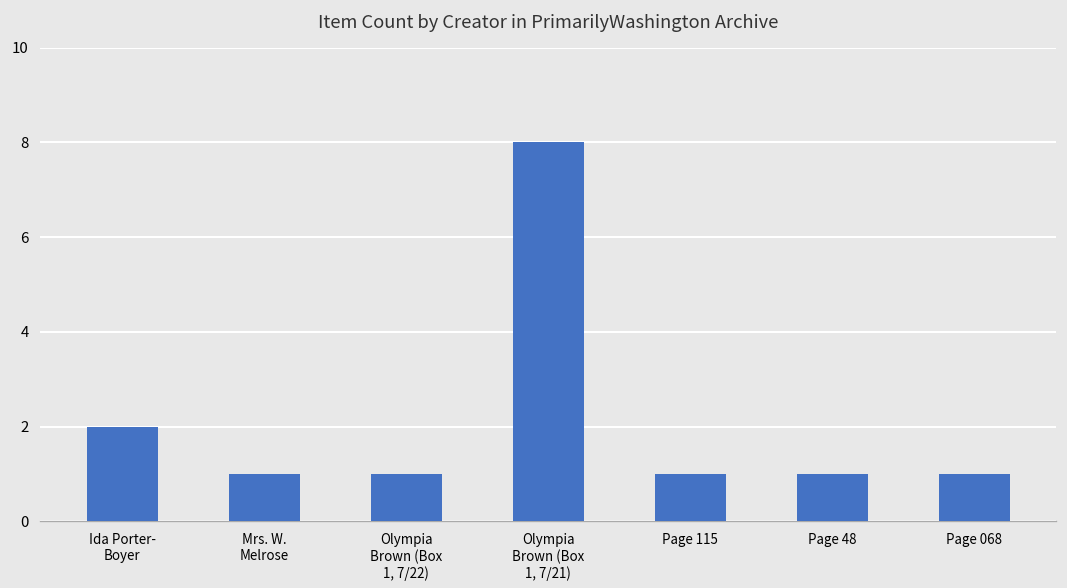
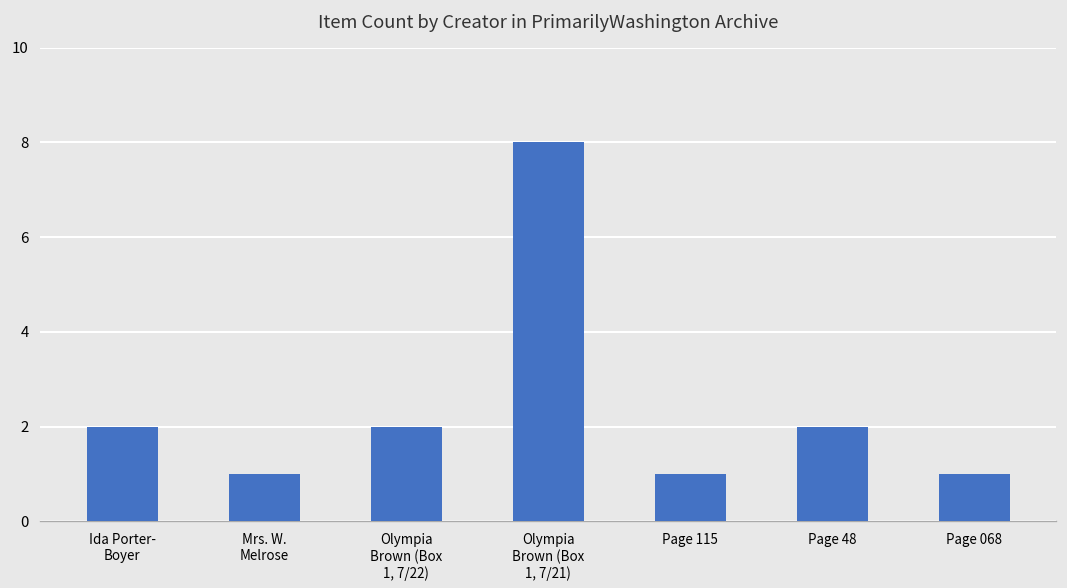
Olympia Brown (Box 1, 7/22): 1 -> 2
Page 48: 1 -> 2
